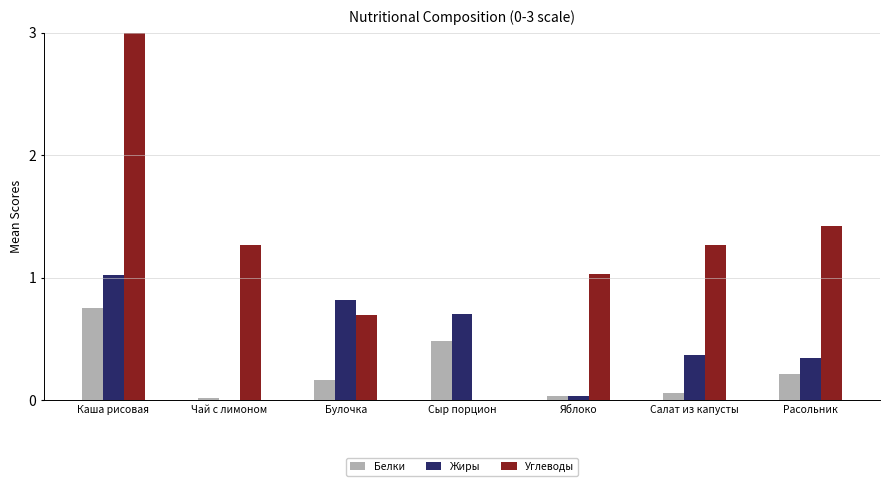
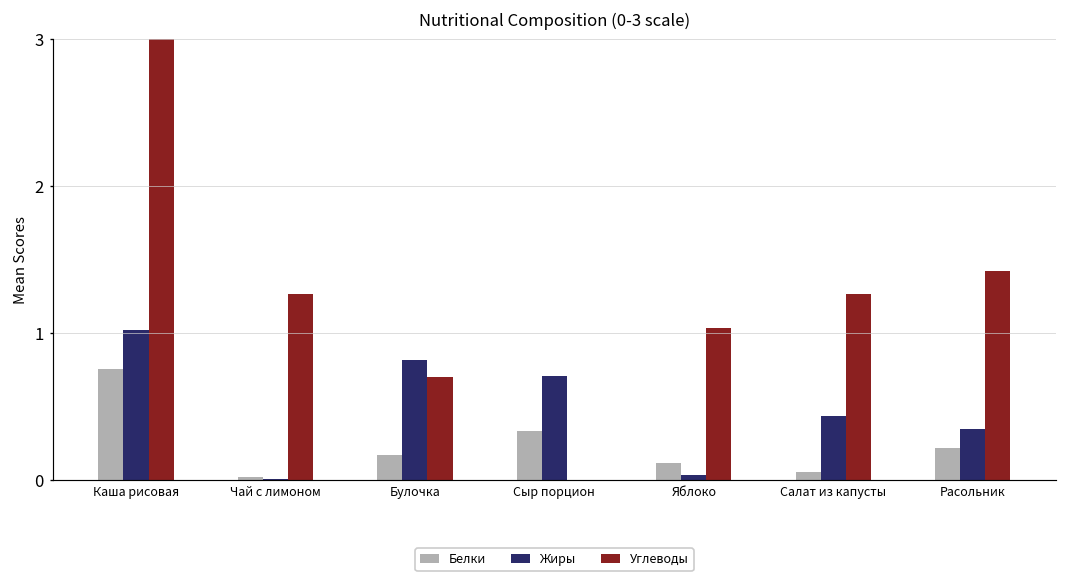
Белки, Сыр порцион: 0.48 -> 0.33
Белки, Яблоко: 0.03 -> 0.12
Жиры, Салат из капусты: 0.37 -> 0.43
